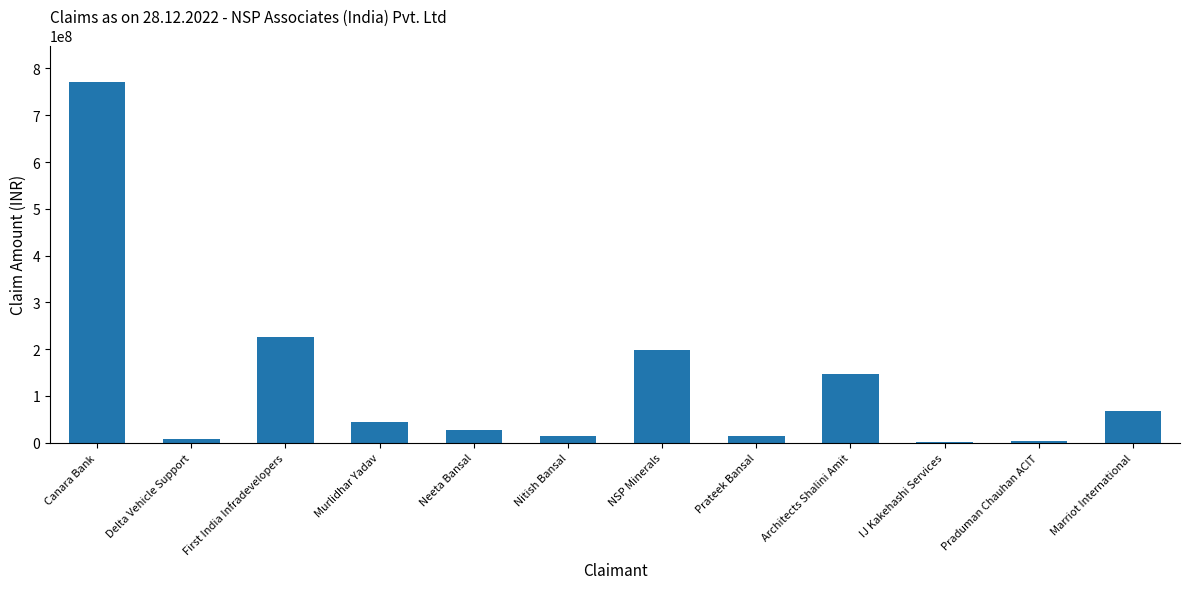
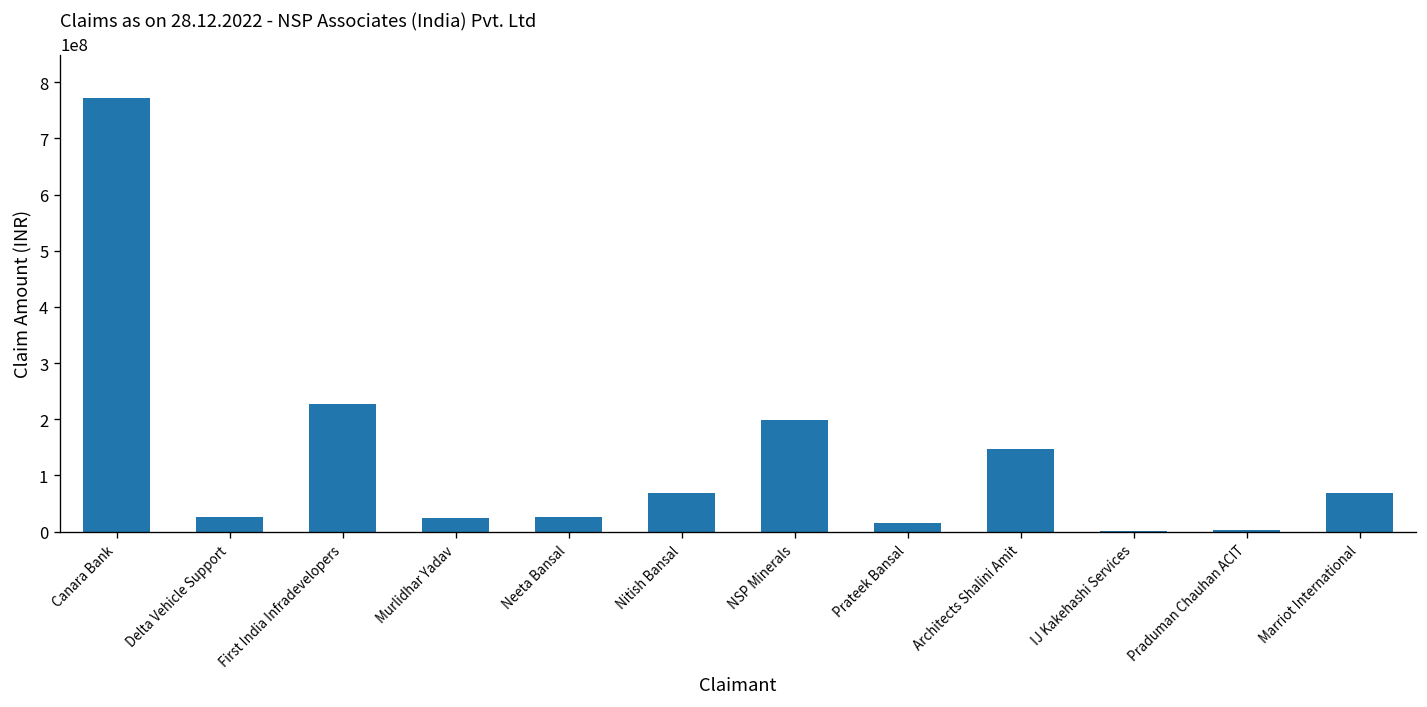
Delta Vehicle Support: 10000000 -> 30000000
Murlidhar Yadav: 40000000 -> 20000000
Nitish Bansal: 10000000 -> 70000000
